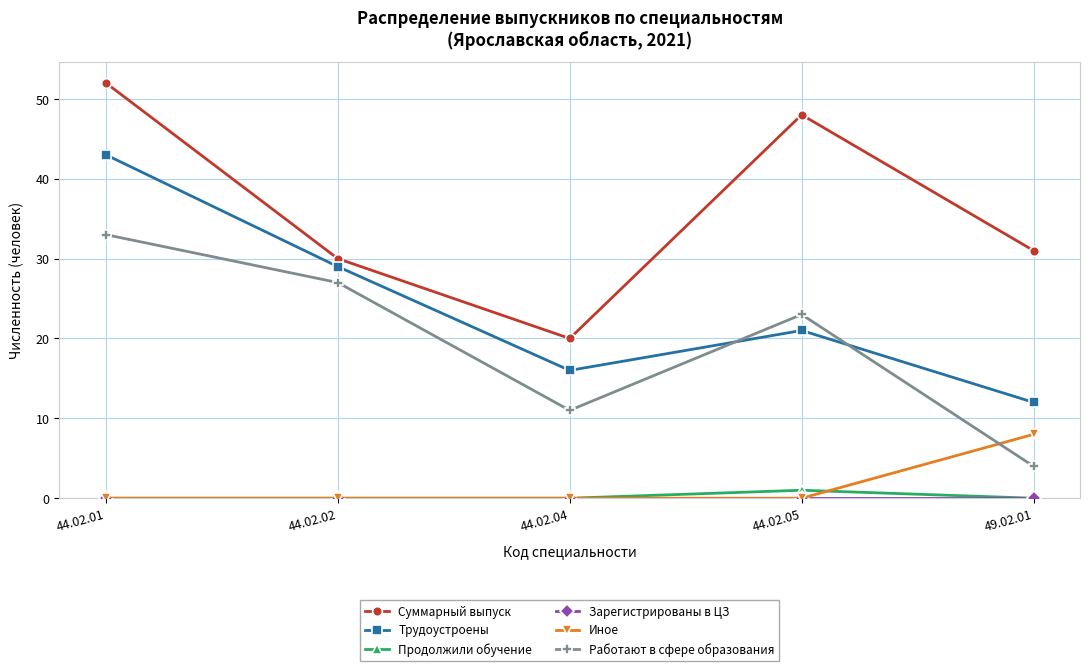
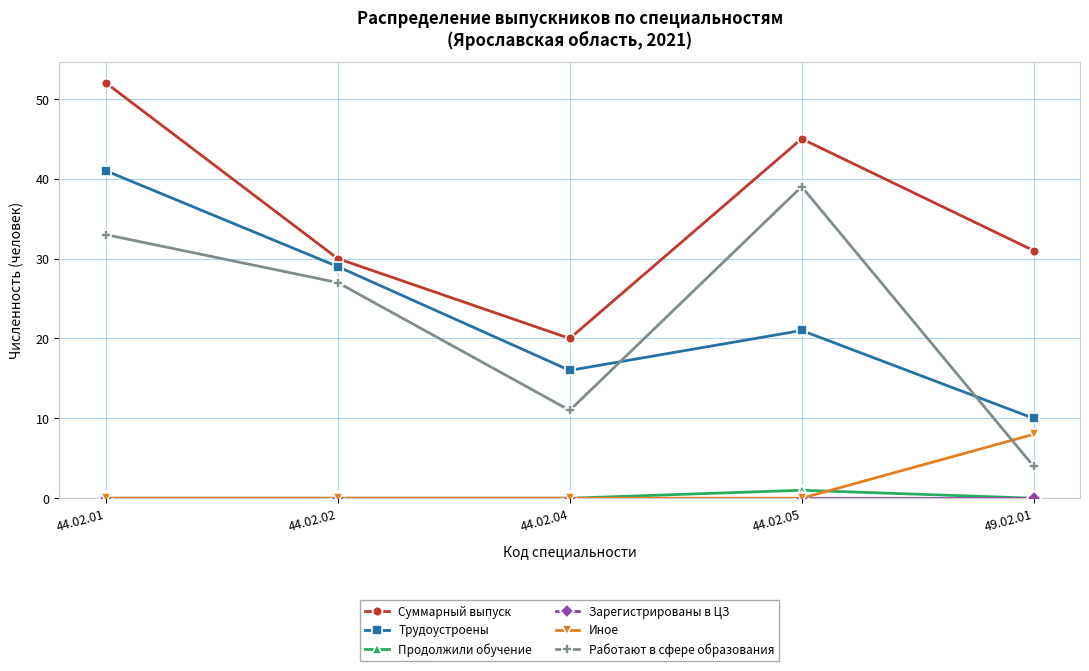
Трудоустроены, 44.02.01: 43 -> 41
Суммарный выпуск, 44.02.05: 48 -> 45
Работают в сфере образования, 44.02.05: 23 -> 39
Трудоустроены, 49.02.01: 12 -> 10
